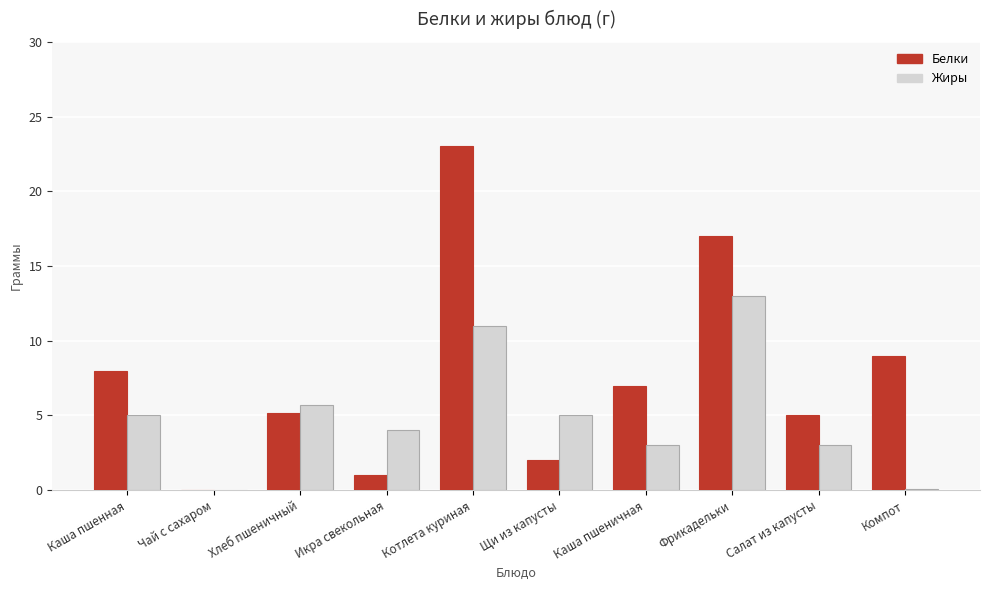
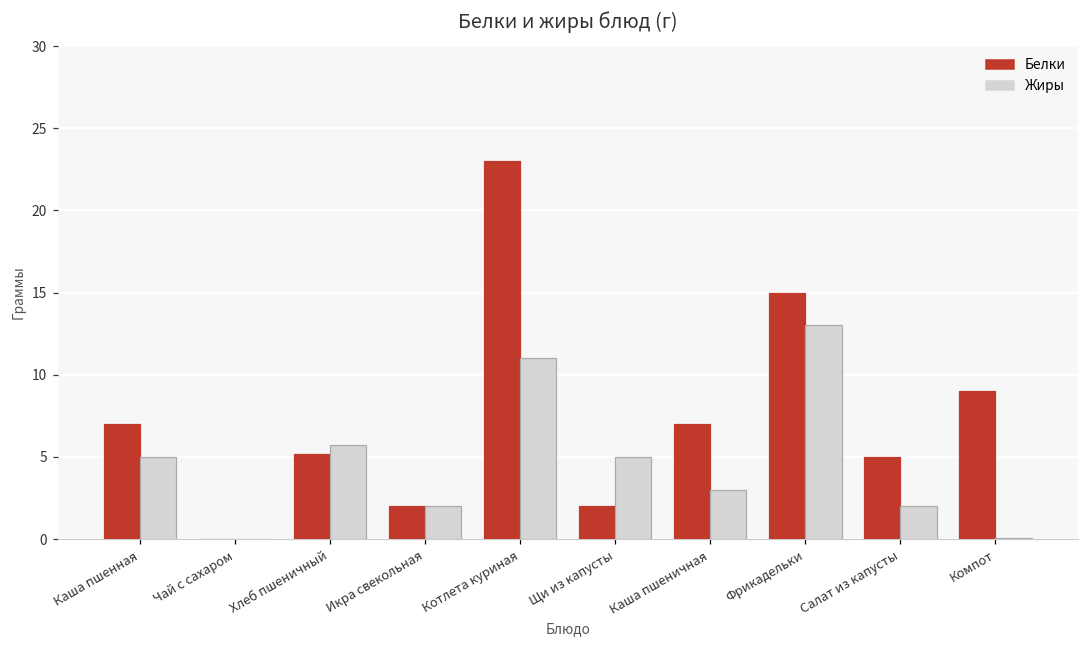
Белки, Каша пшенная: 8 -> 7
Белки, Икра свекольная: 1 -> 2
Жиры, Икра свекольная: 4 -> 2
Белки, Фрикадельки: 17 -> 15
Жиры, Салат из капусты: 3 -> 2
